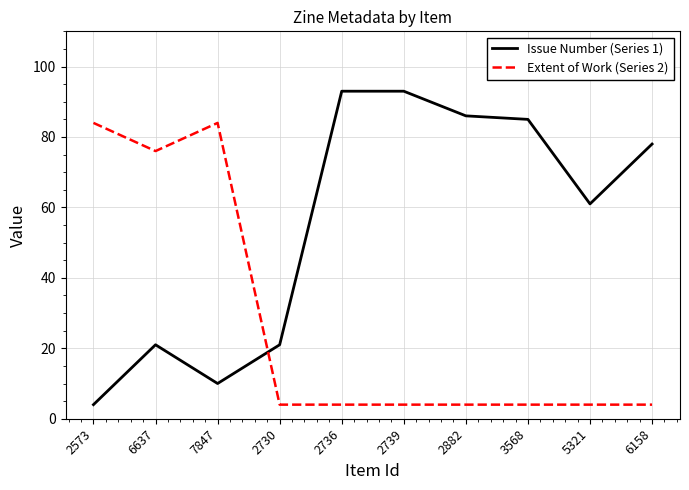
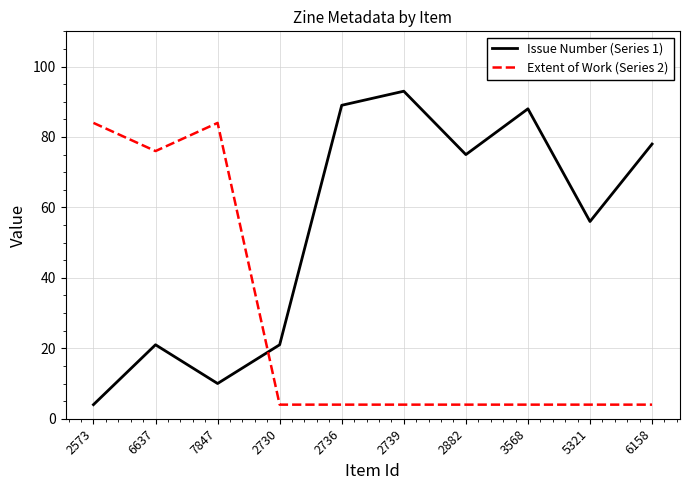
Issue Number (Series 1), 2736: 93 -> 89
Issue Number (Series 1), 2882: 86 -> 75
Issue Number (Series 1), 3568: 85 -> 88
Issue Number (Series 1), 5321: 61 -> 56
